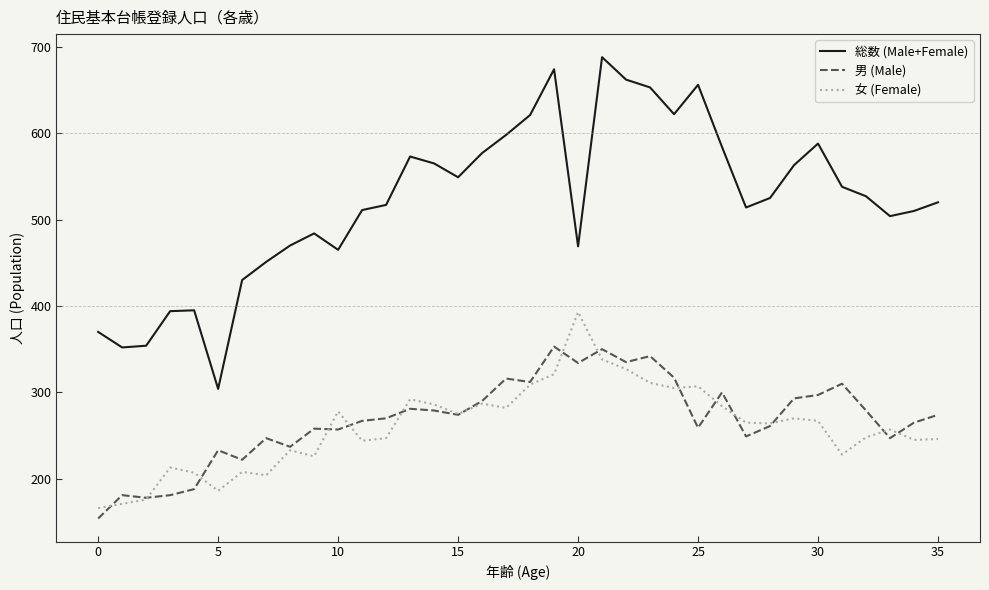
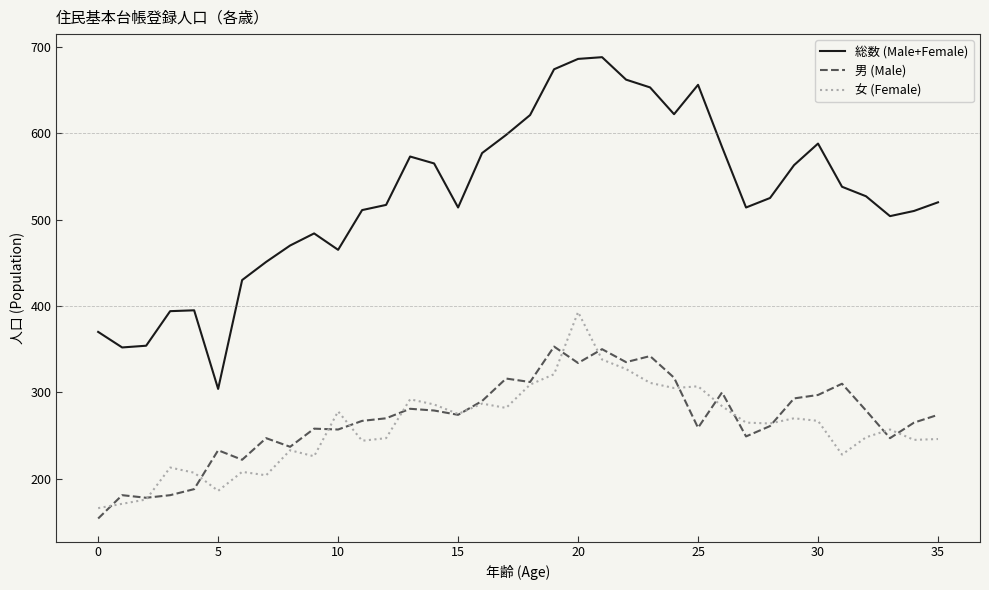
総数 (Male+Female), 15: 550 -> 510
総数 (Male+Female), 20: 470 -> 690
